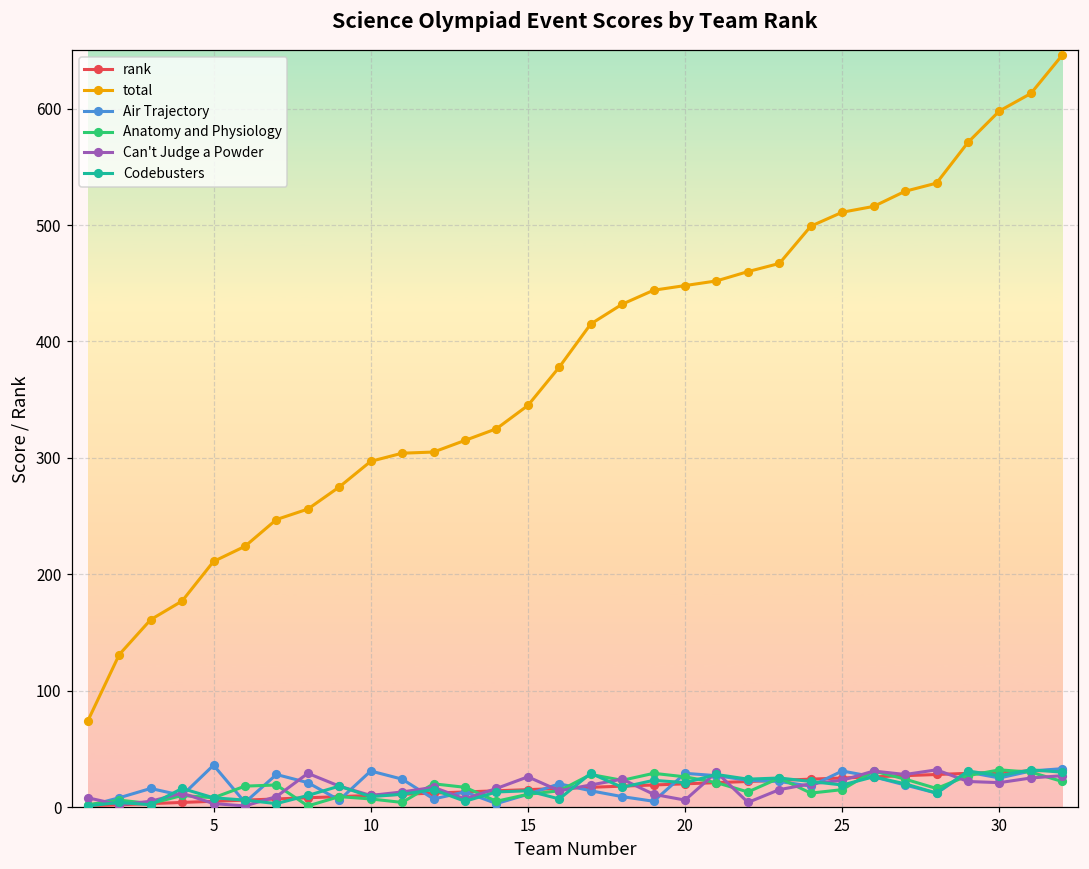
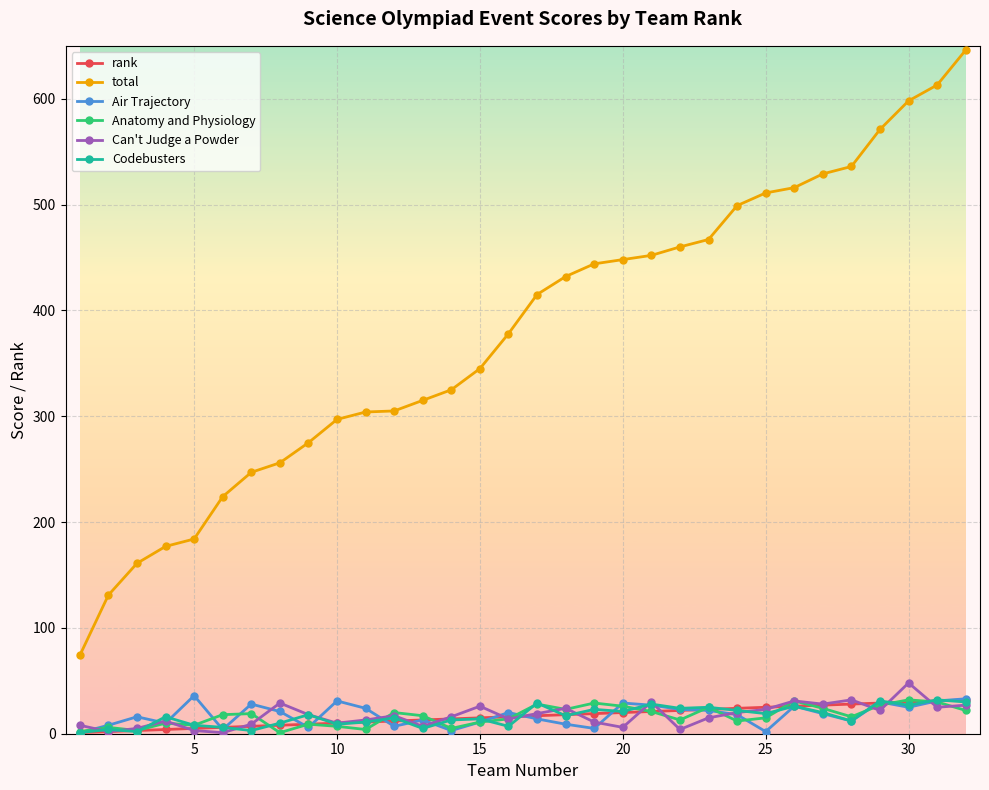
total, 5: 211 -> 184
Air Trajectory, 25: 31 -> 2
Can't Judge a Powder, 30: 21 -> 48
